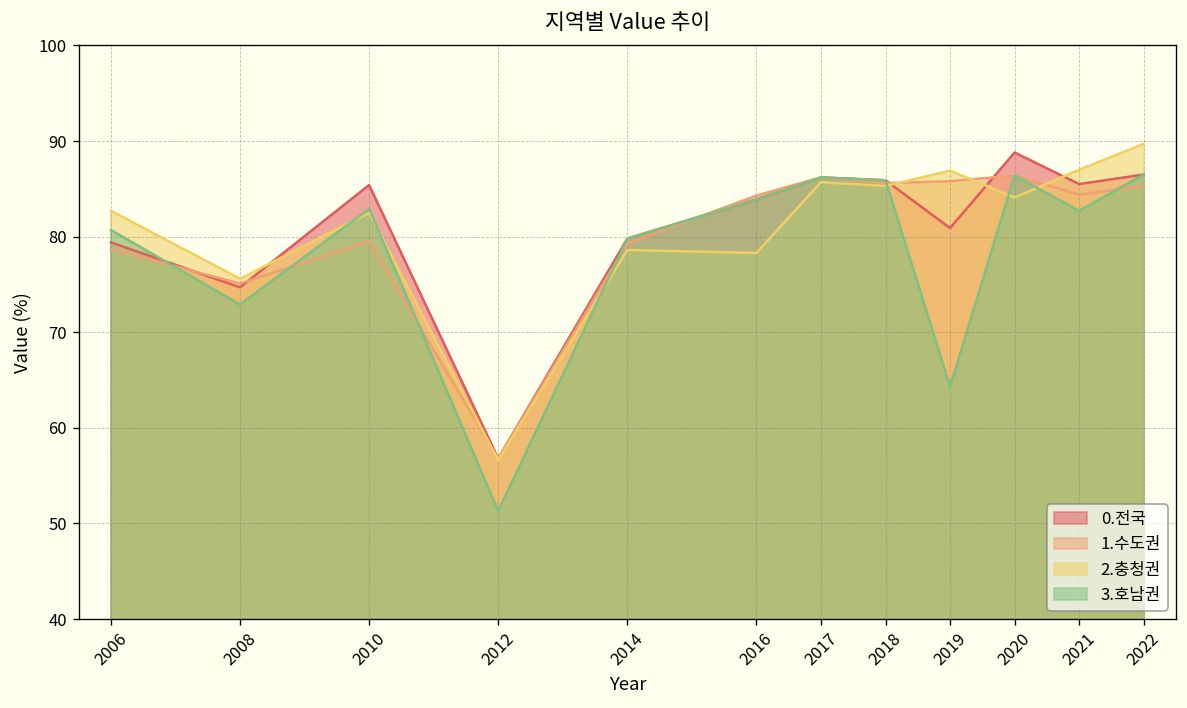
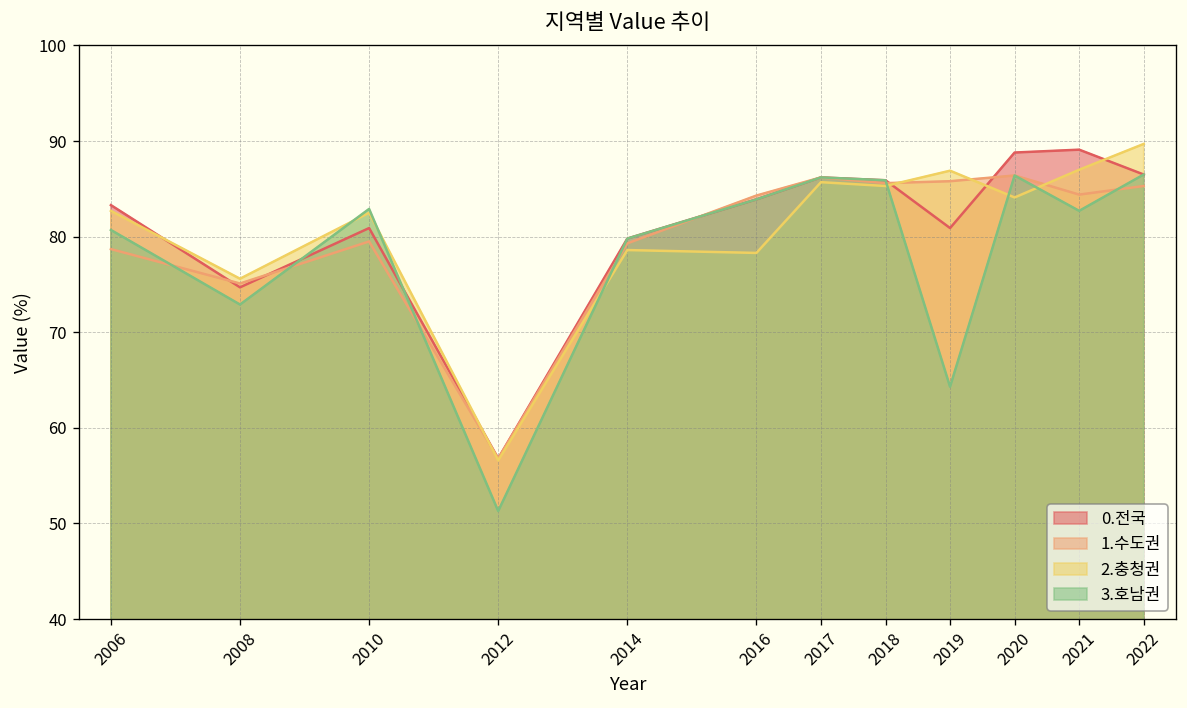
0.전국, 2006: 79 -> 83
0.전국, 2010: 85 -> 81
0.전국, 2021: 86 -> 89
